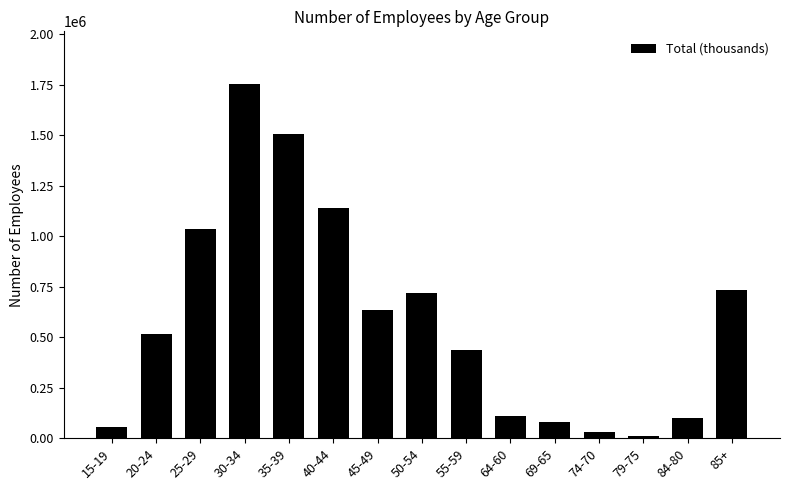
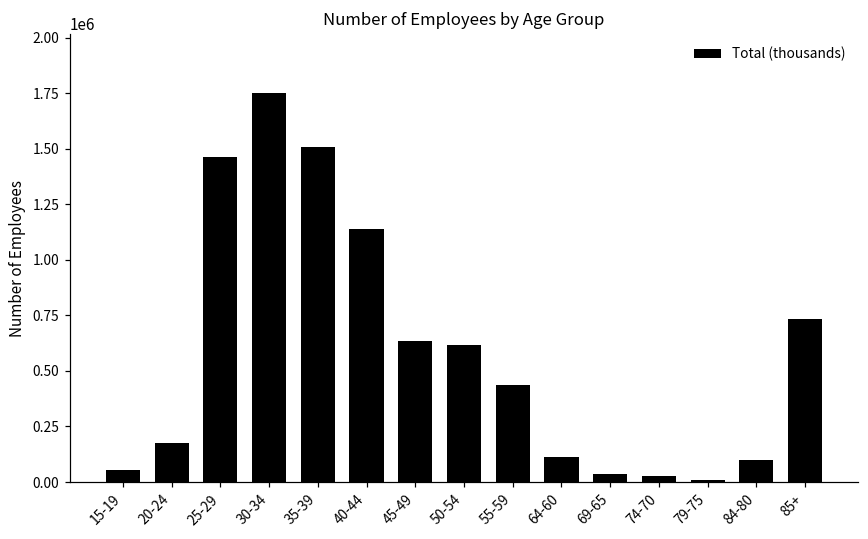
20-24: 520000 -> 170000
25-29: 1040000 -> 1460000
50-54: 720000 -> 620000
69-65: 80000 -> 40000
